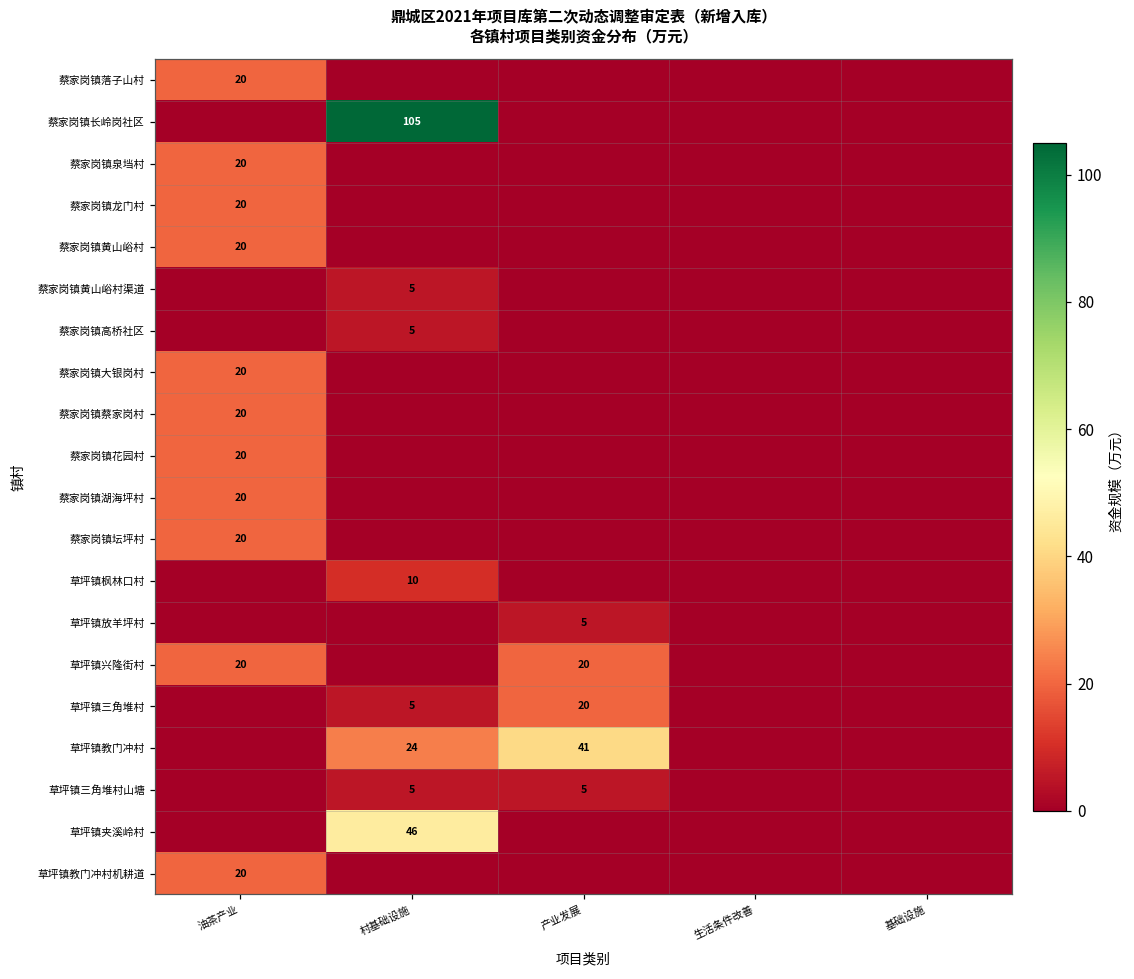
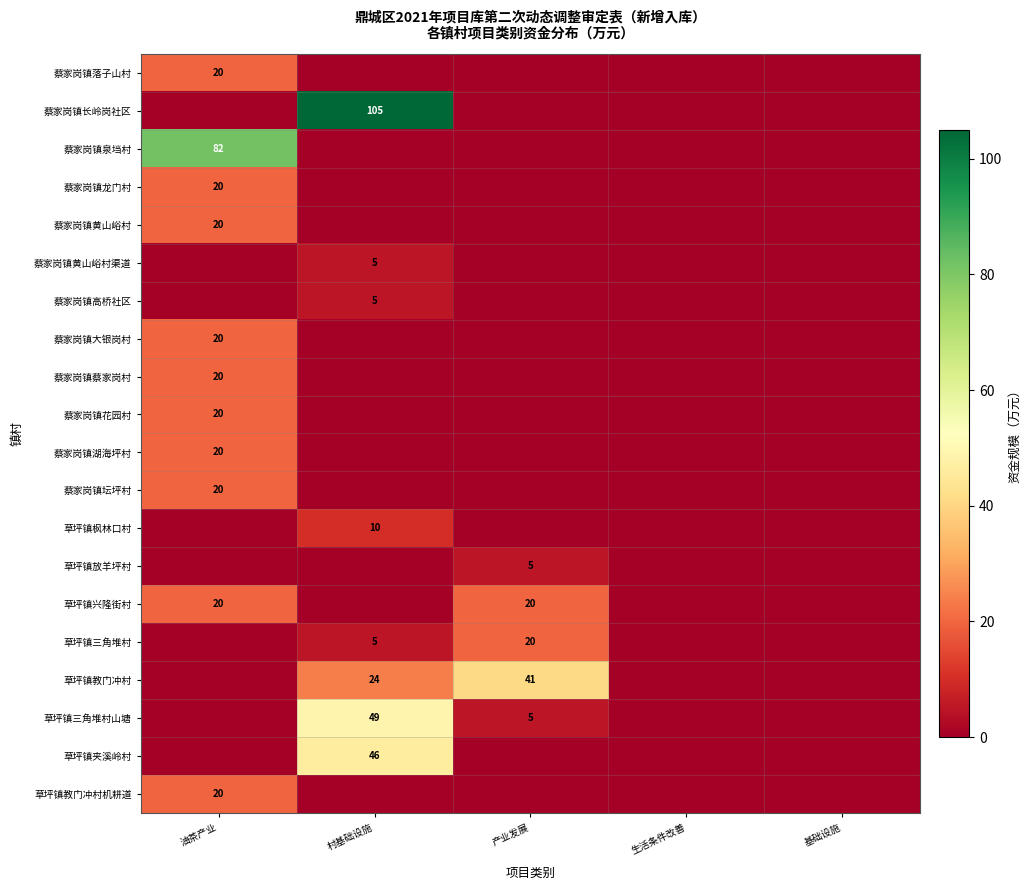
蔡家岗镇泉垱村, 油茶产业: 20 -> 82
草坪镇三角堆村山塘, 村基础设施: 5 -> 49
